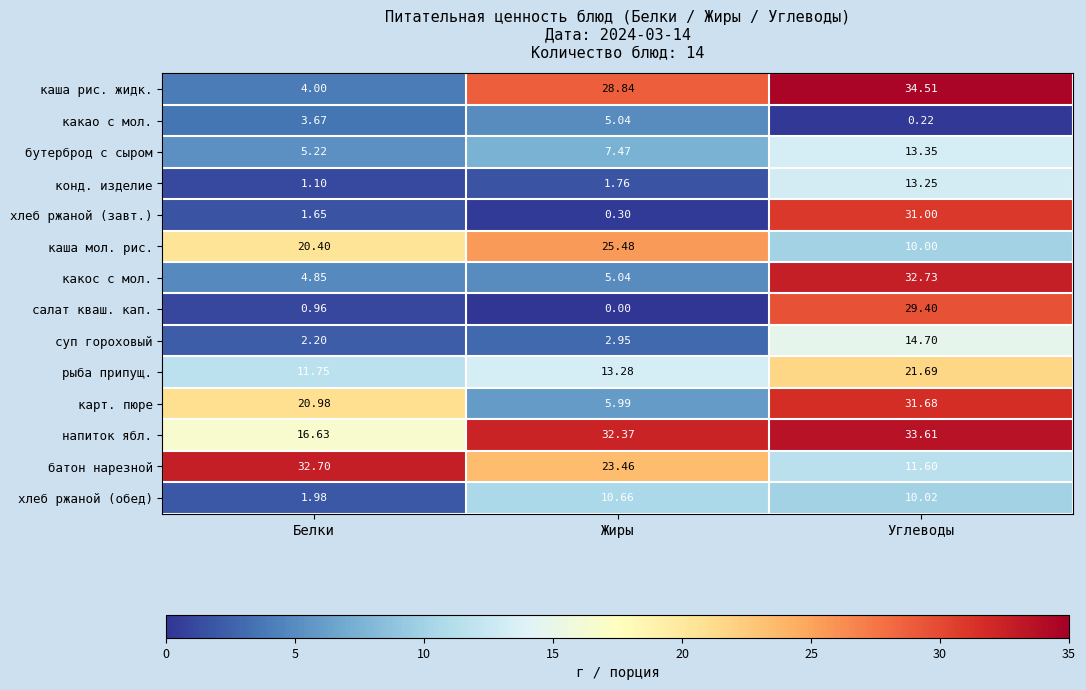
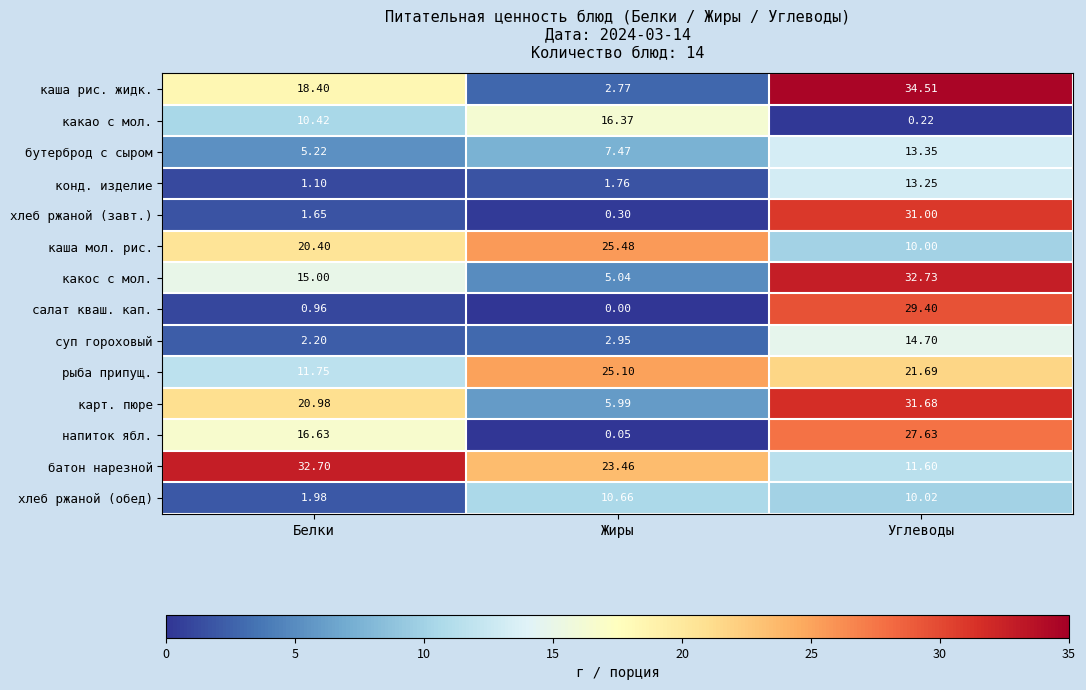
каша рис. жидк., Белки: 4.00 -> 18.40
каша рис. жидк., Жиры: 28.84 -> 2.77
какао с мол., Белки: 3.67 -> 10.42
какао с мол., Жиры: 5.04 -> 16.37
какос с мол., Белки: 4.85 -> 15.00
рыба припущ., Жиры: 13.28 -> 25.10
напиток ябл., Жиры: 32.37 -> 0.05
напиток ябл., Углеводы: 33.61 -> 27.63
